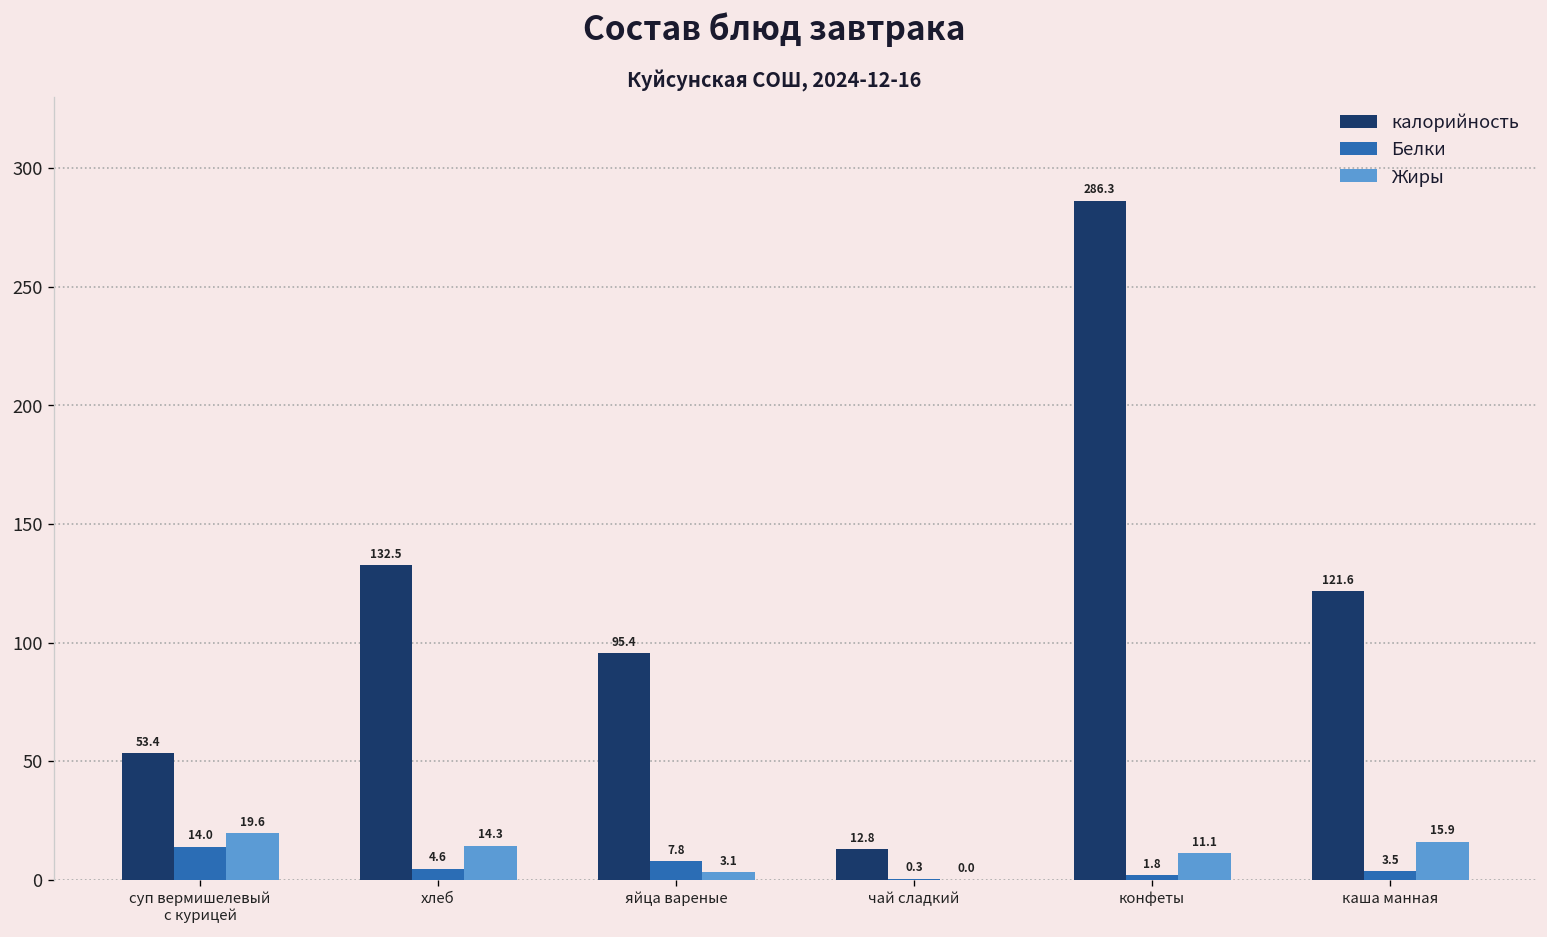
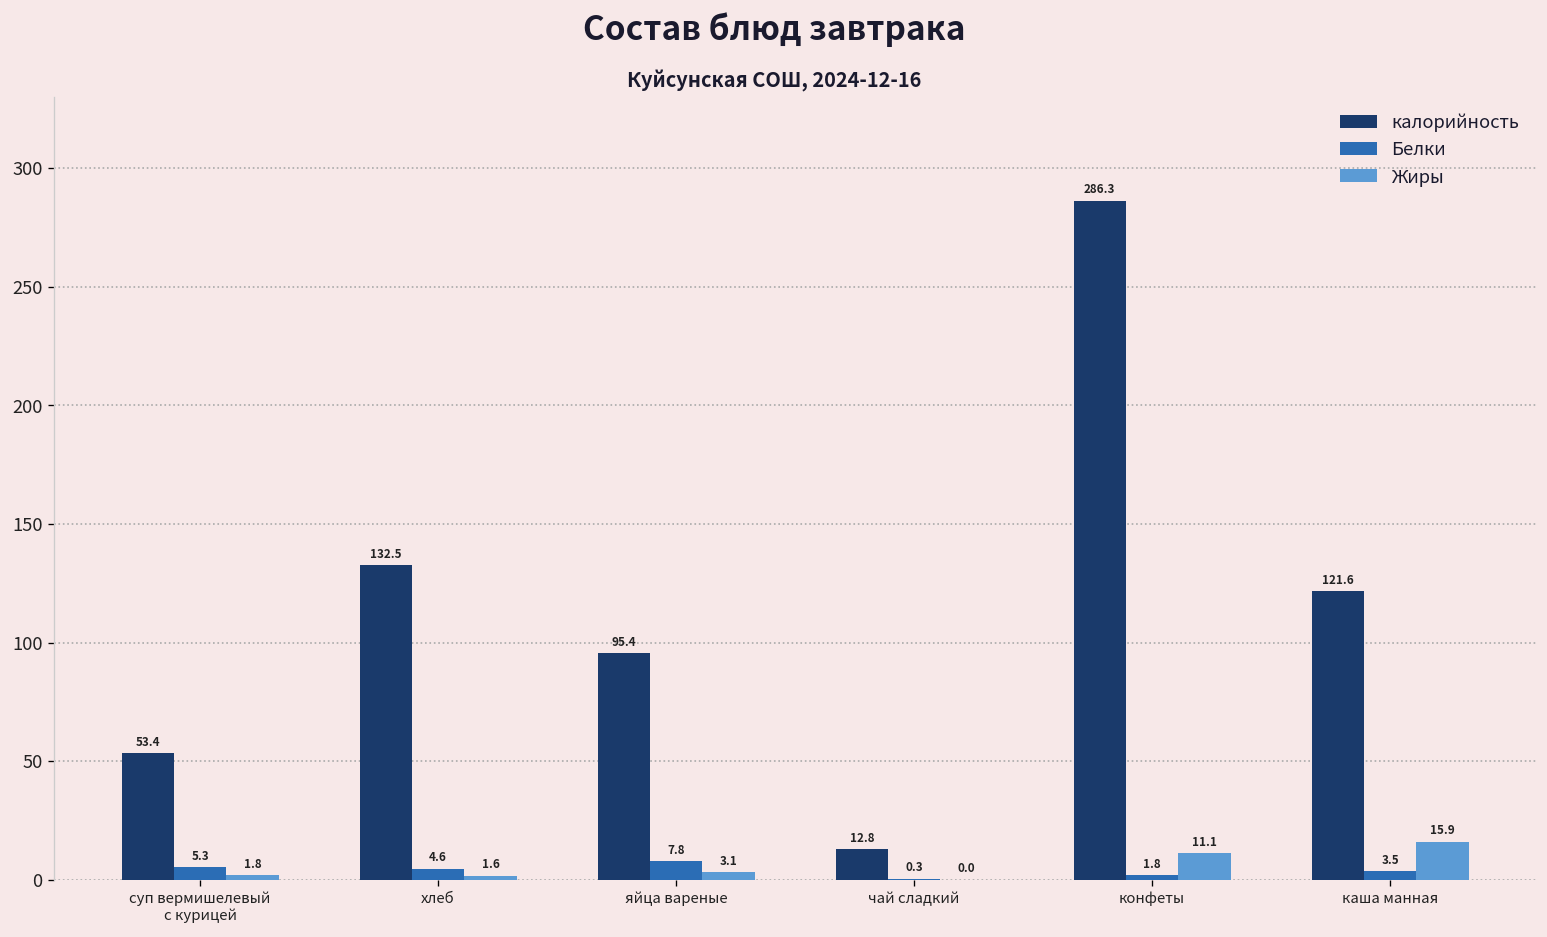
Белки, суп вермишелевый с курицей: 14.0 -> 5.3
Жиры, суп вермишелевый с курицей: 19.6 -> 1.8
Жиры, хлеб: 14.3 -> 1.6
